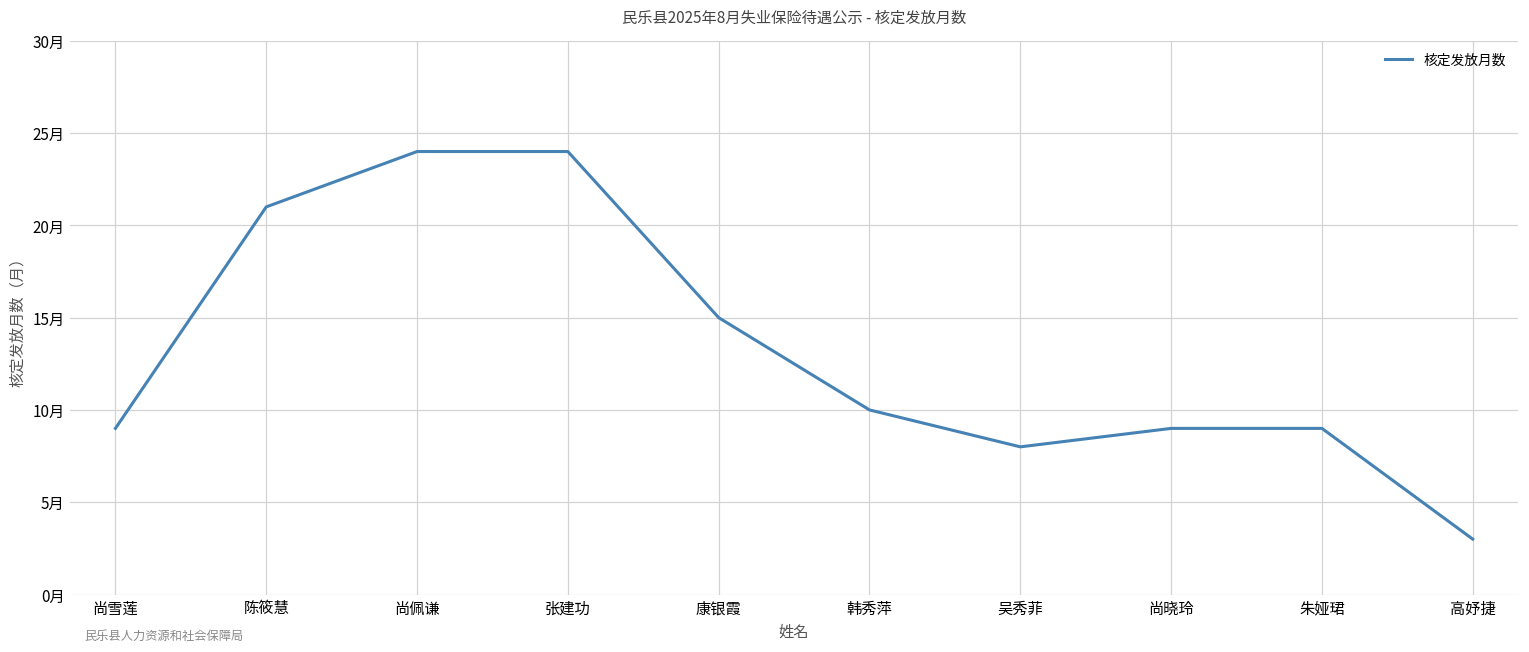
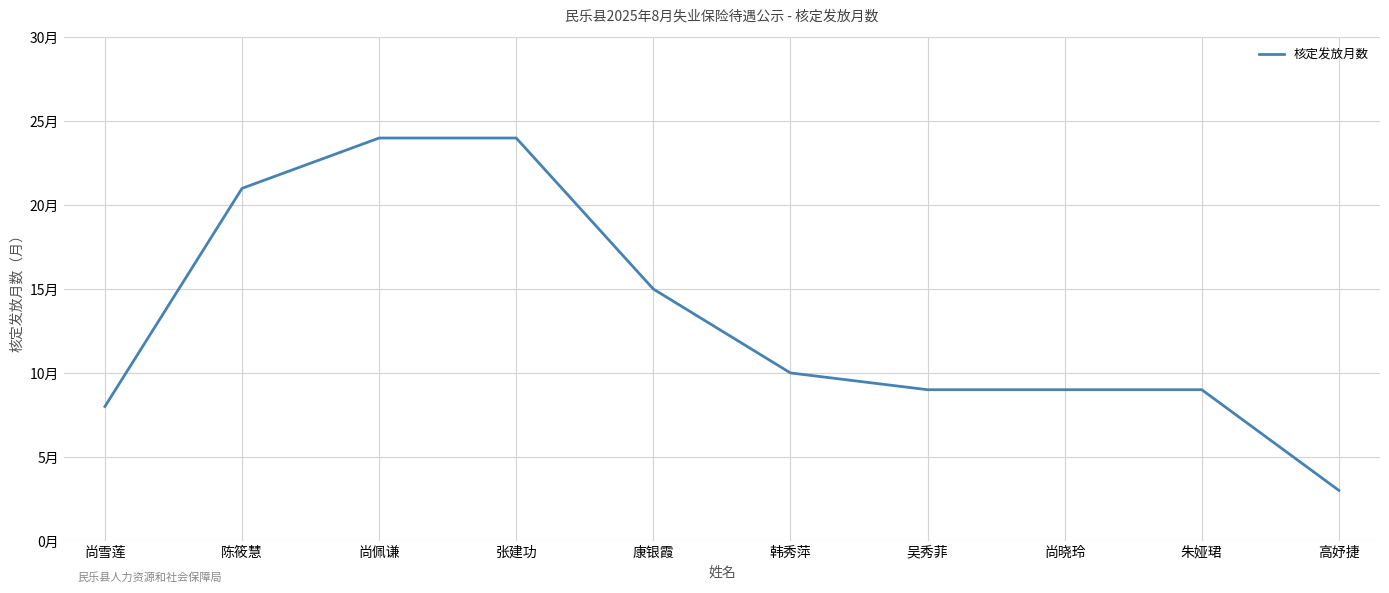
尚雪莲: 9月 -> 8月
吴秀菲: 8月 -> 9月
